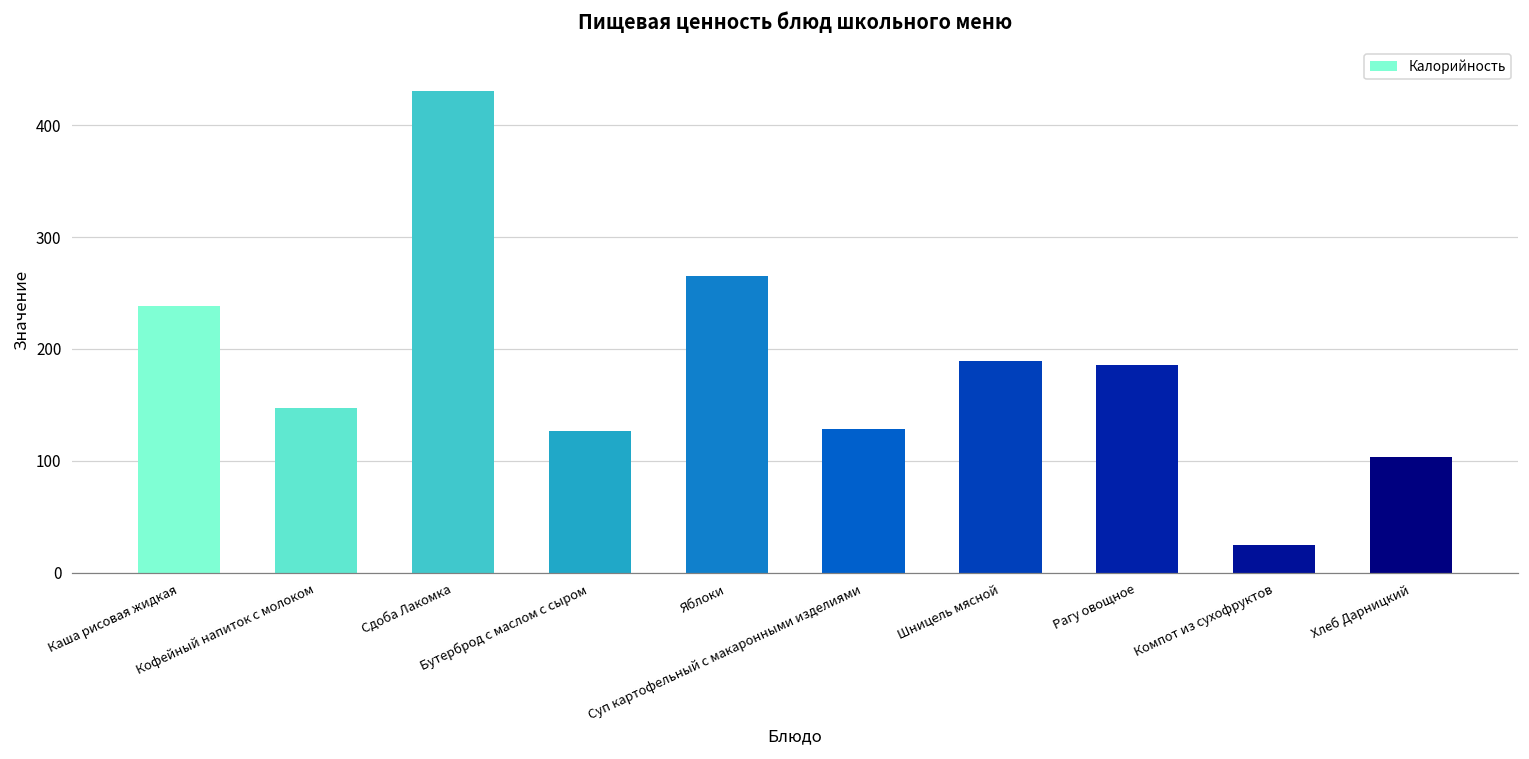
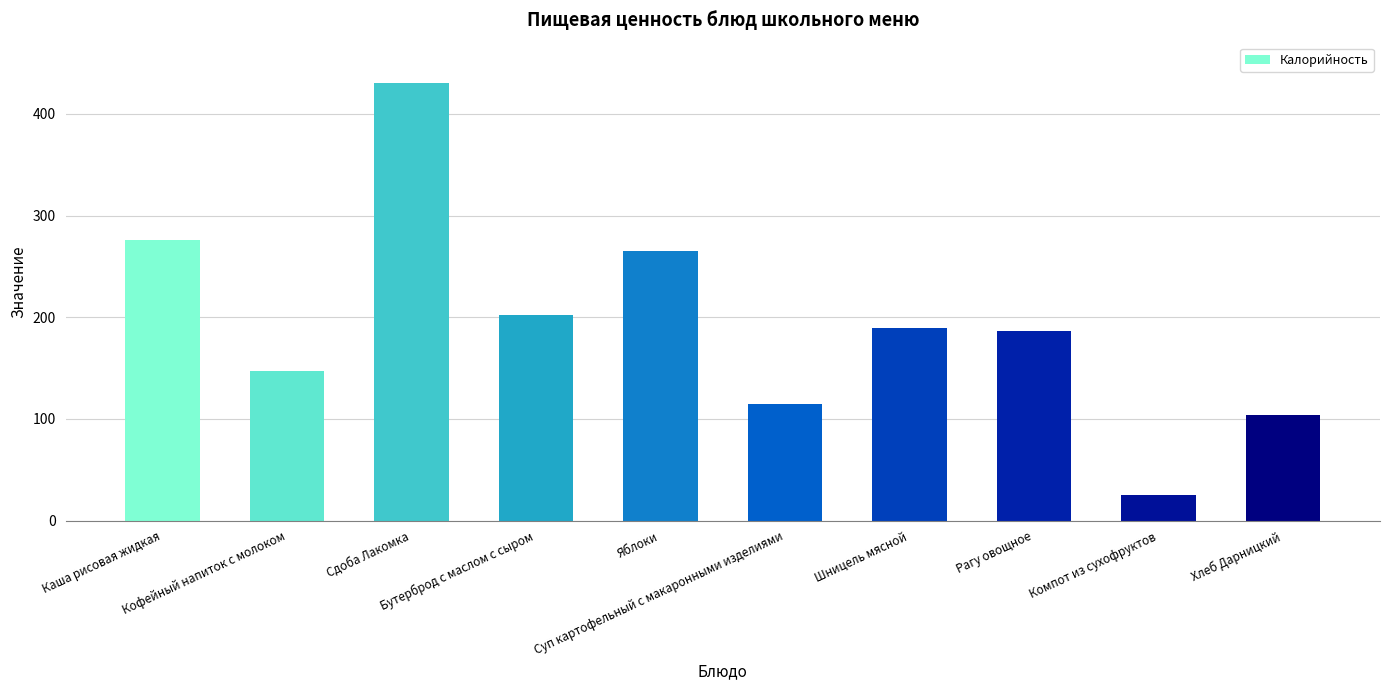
Каша рисовая жидкая: 238 -> 276
Бутерброд с маслом с сыром: 127 -> 202
Суп картофельный с макаронными изделиями: 129 -> 115
